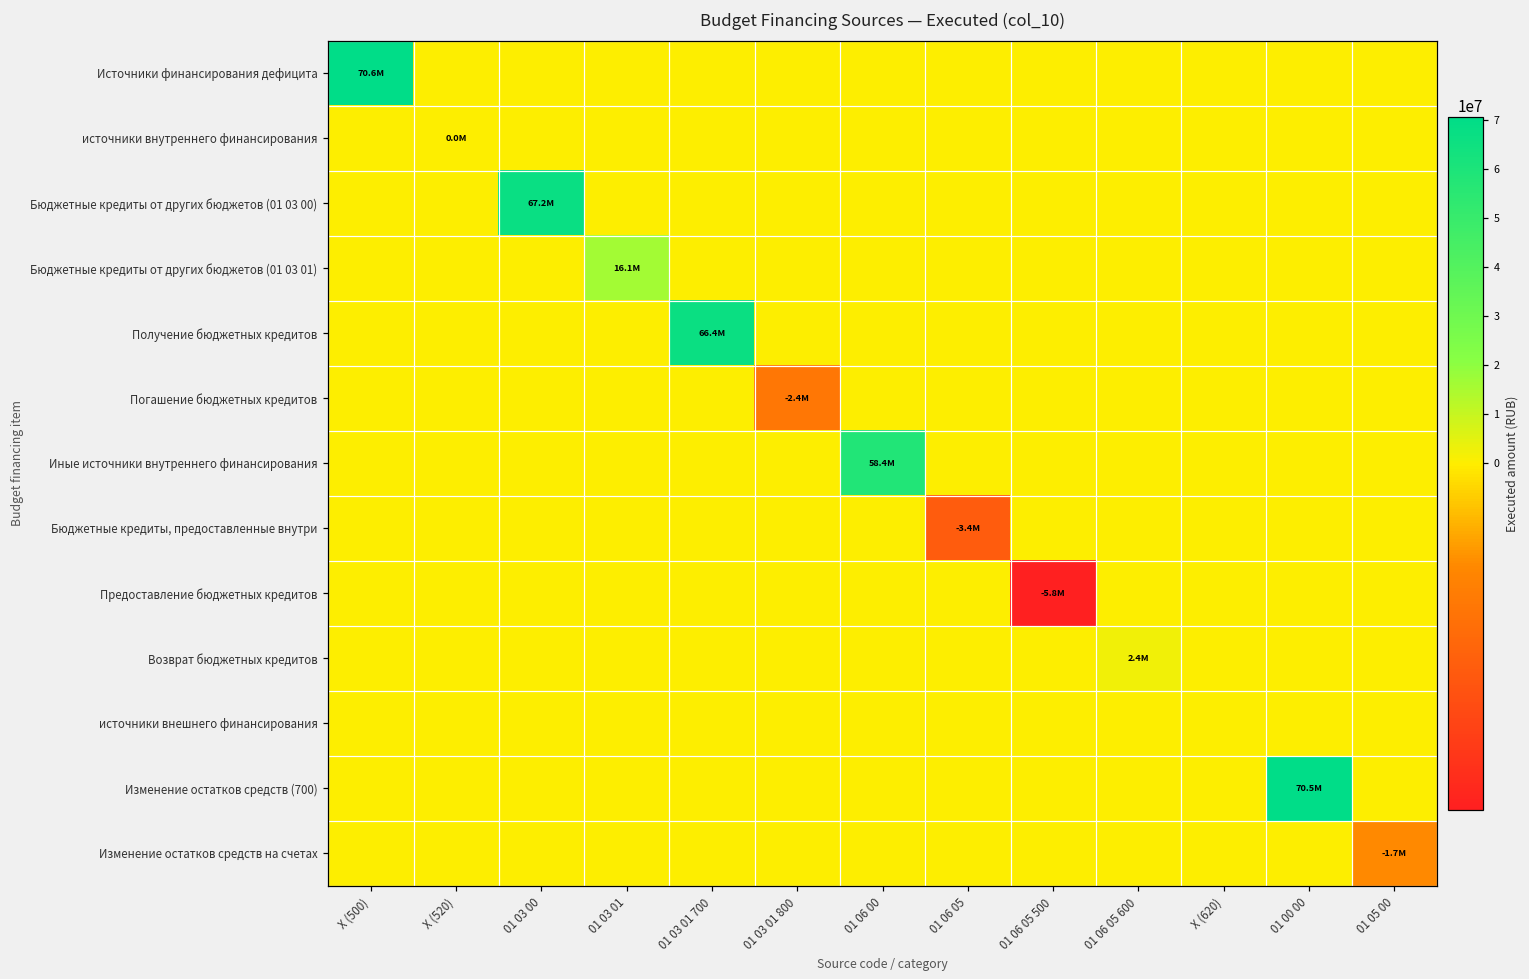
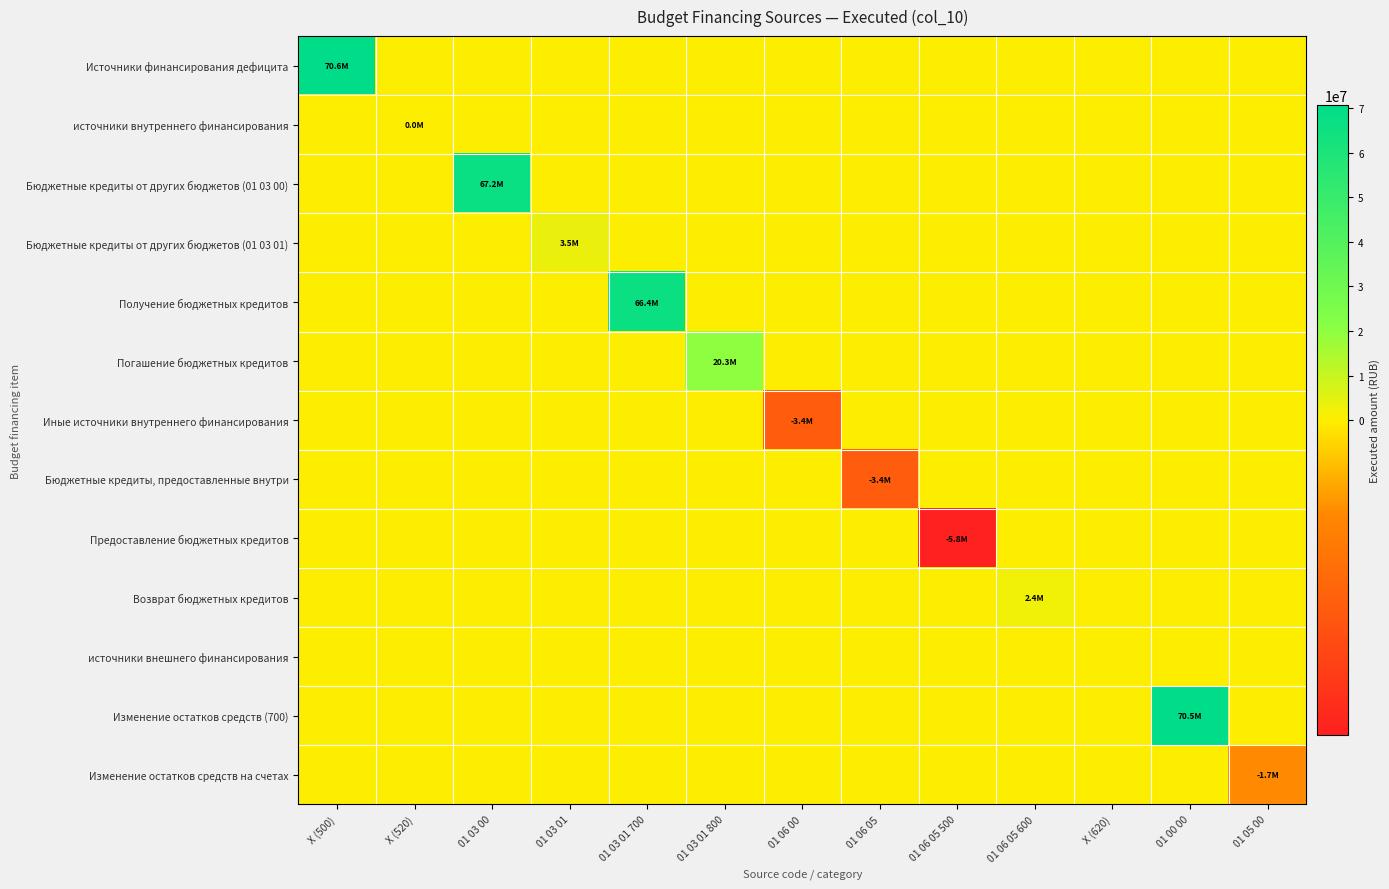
Бюджетные кредиты от других бюджетов (01 03 01), 01 03 01: 16.1M -> 3.5M
Погашение бюджетных кредитов, 01 03 01 800: -2.4M -> 20.3M
Иные источники внутреннего финансирования, 01 06 00: 58.4M -> -3.4M
